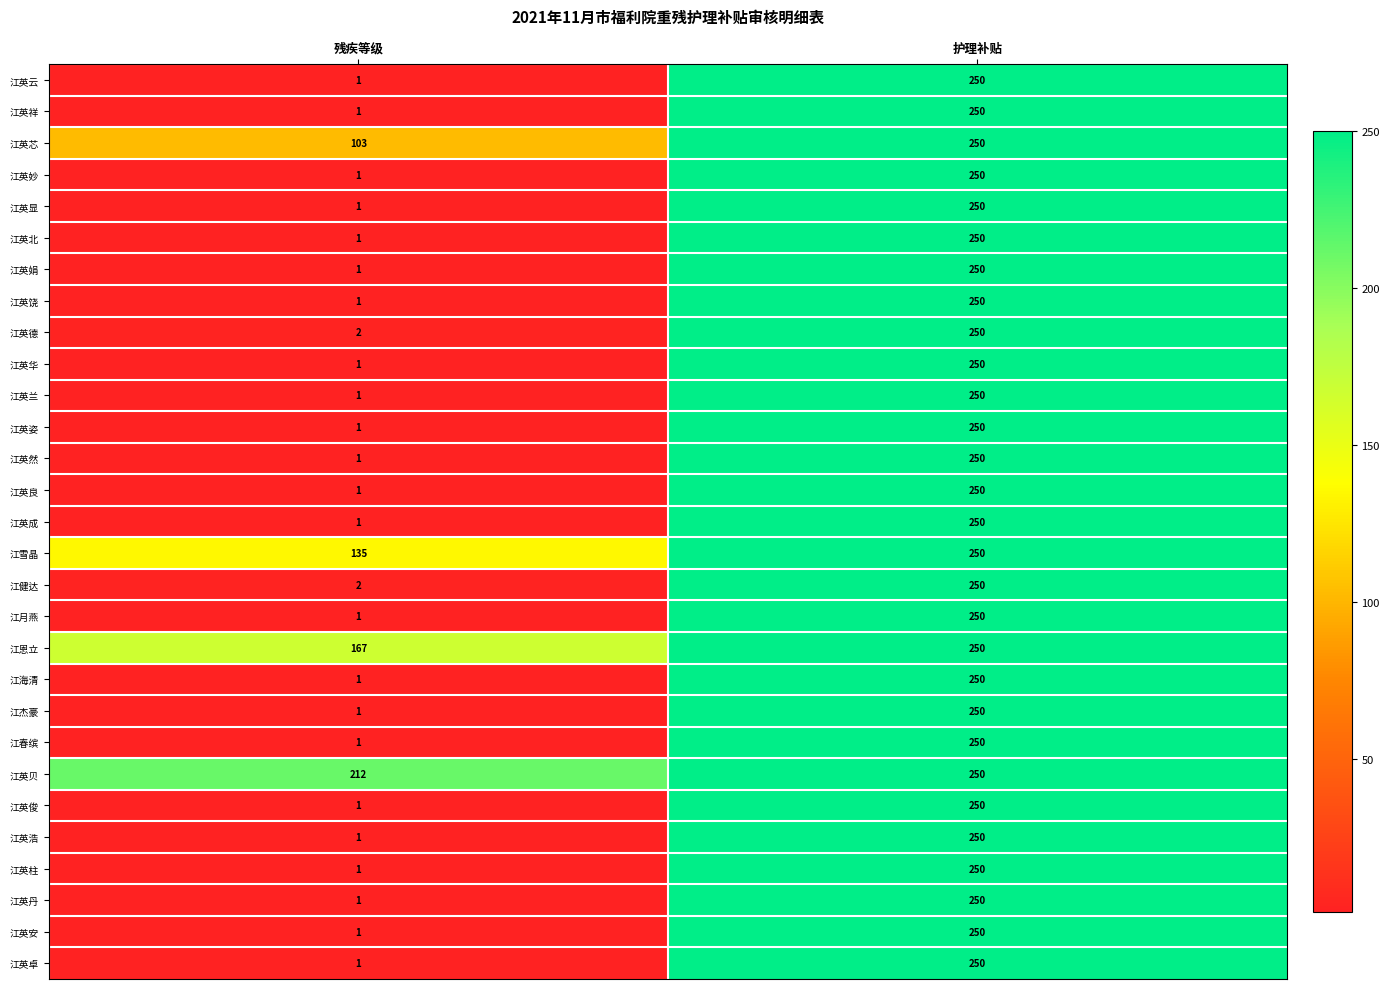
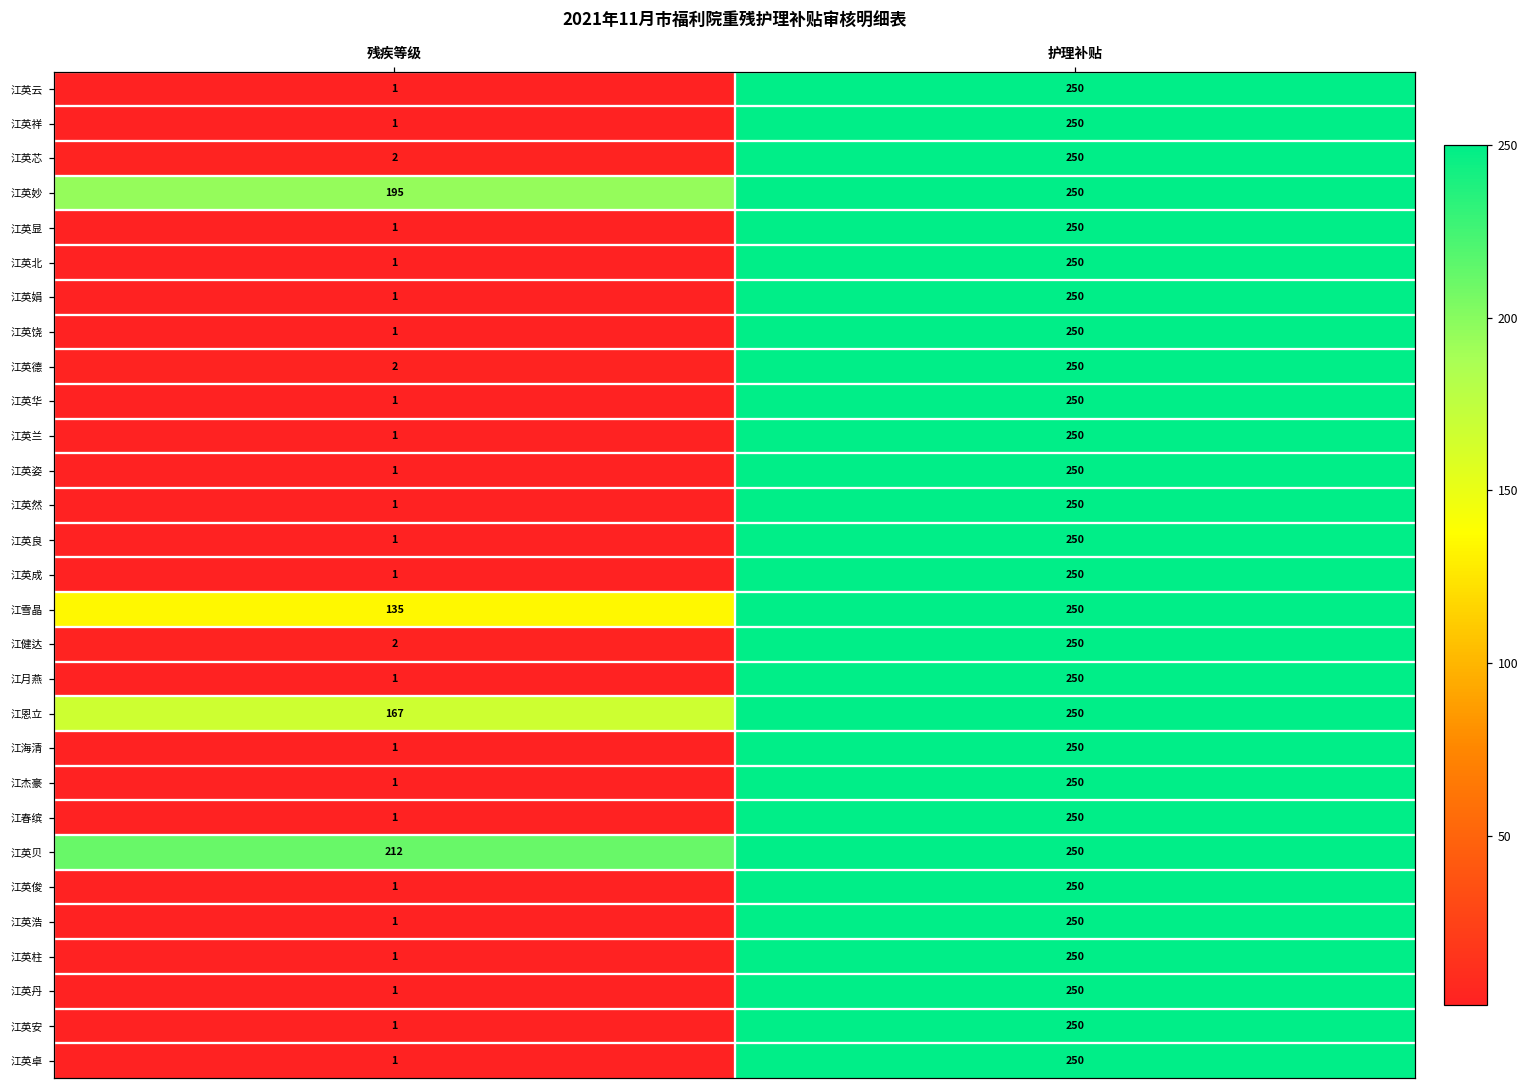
江英芯, 残疾等级: 103 -> 2
江英妙, 残疾等级: 1 -> 195
